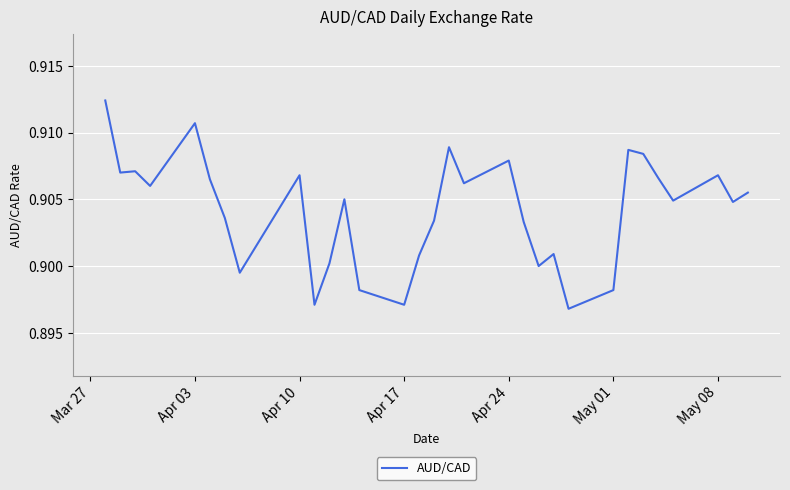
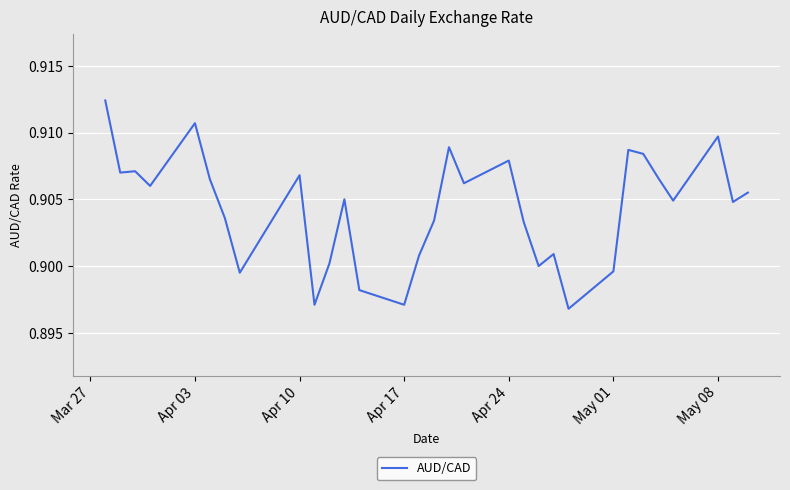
May 01: 0.8982 -> 0.8996
May 08: 0.9068 -> 0.9097
